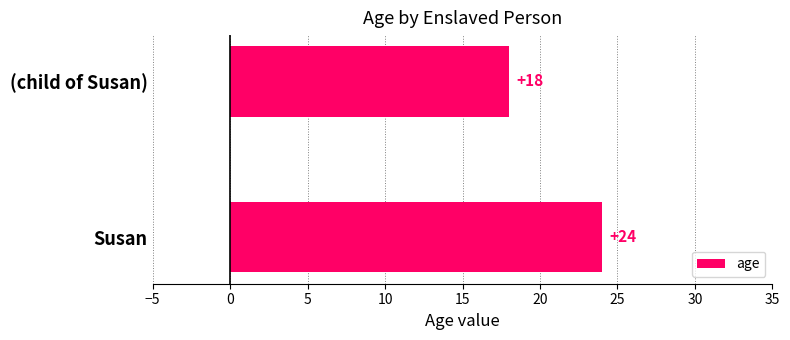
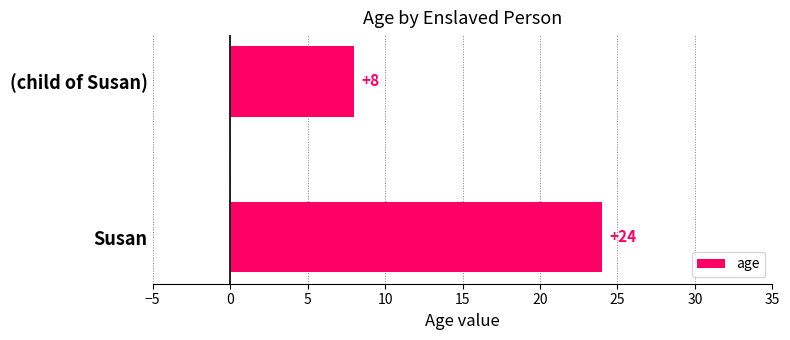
(child of Susan): +18 -> +8
